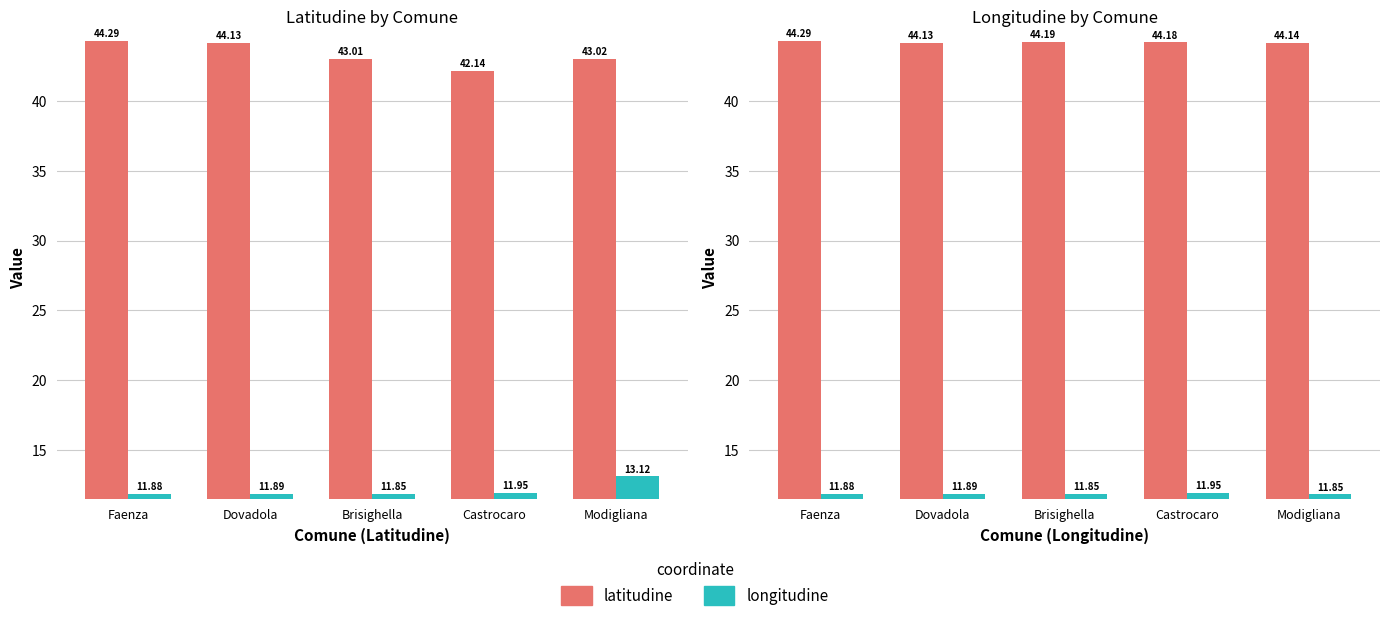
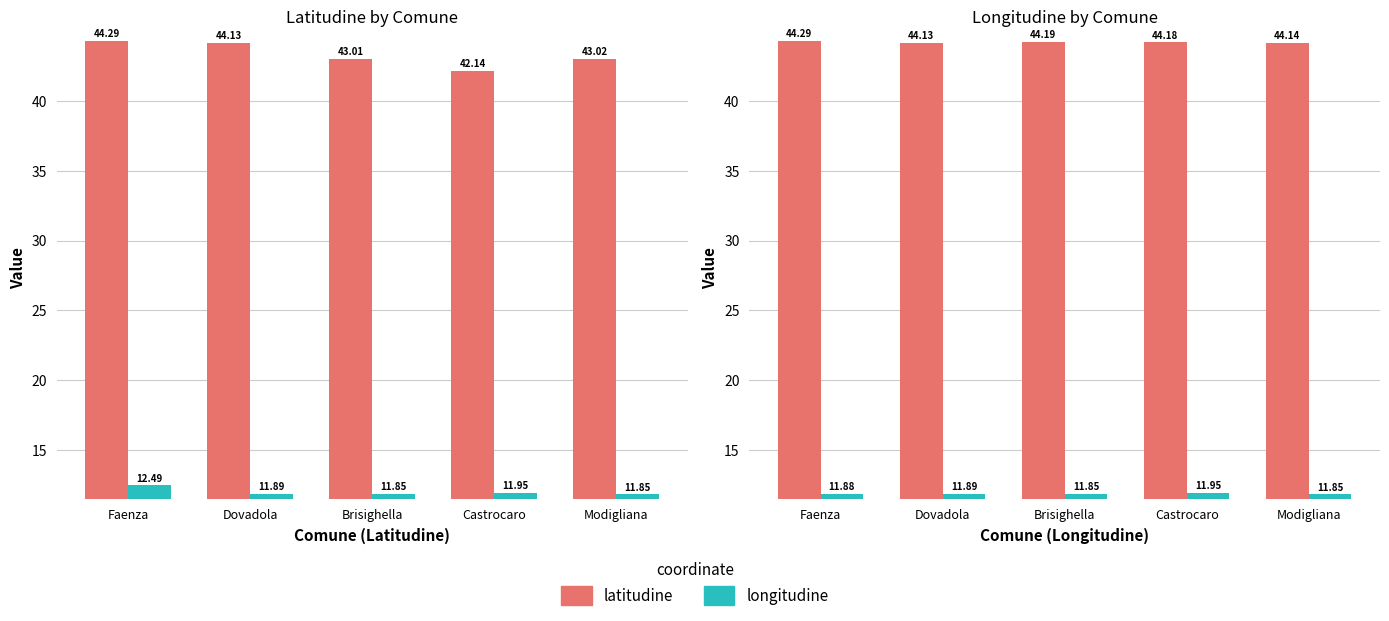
Latitudine by Comune, longitudine, Faenza: 11.88 -> 12.49
Latitudine by Comune, longitudine, Modigliana: 13.12 -> 11.85
